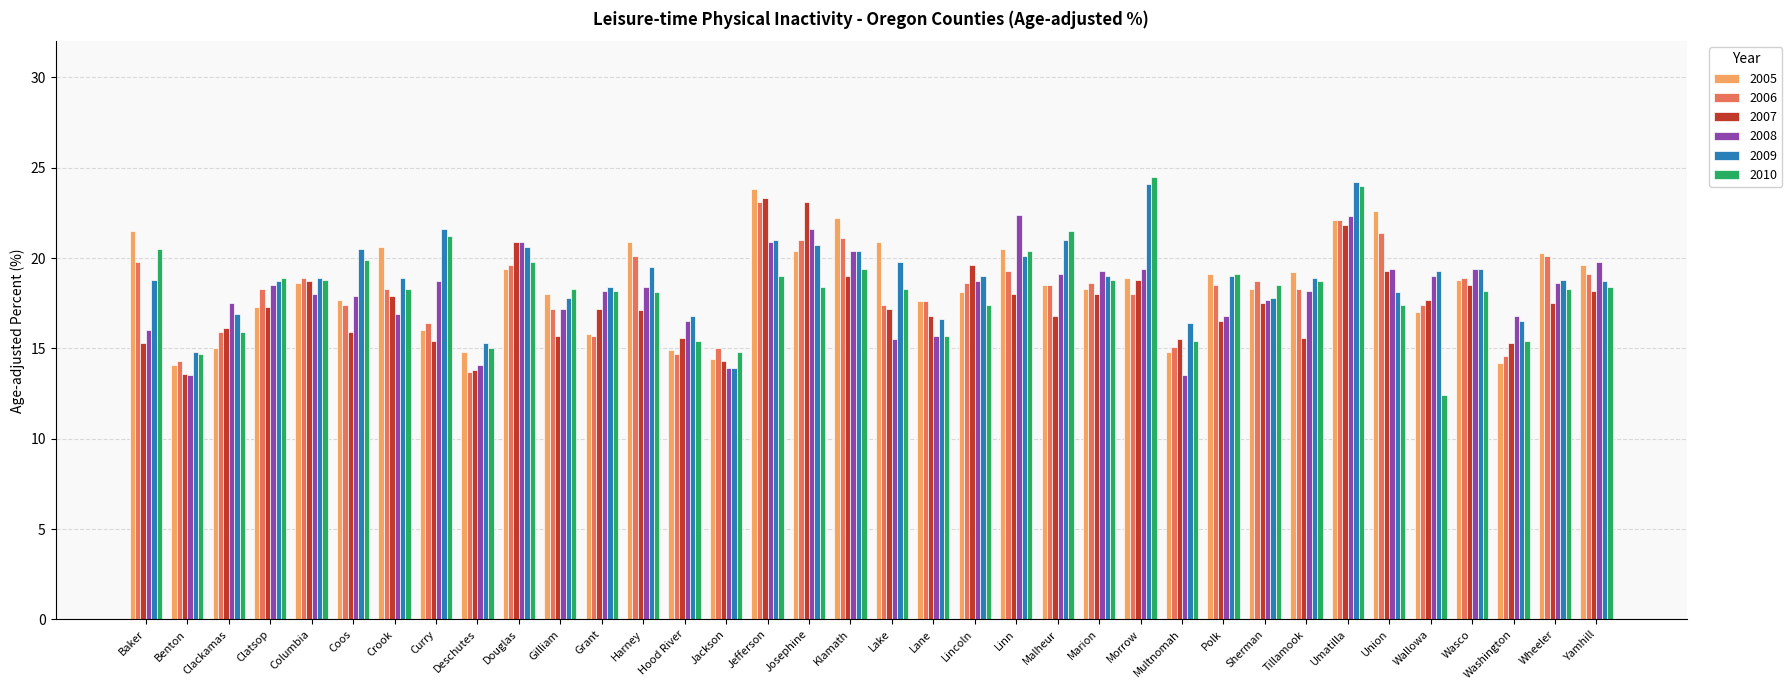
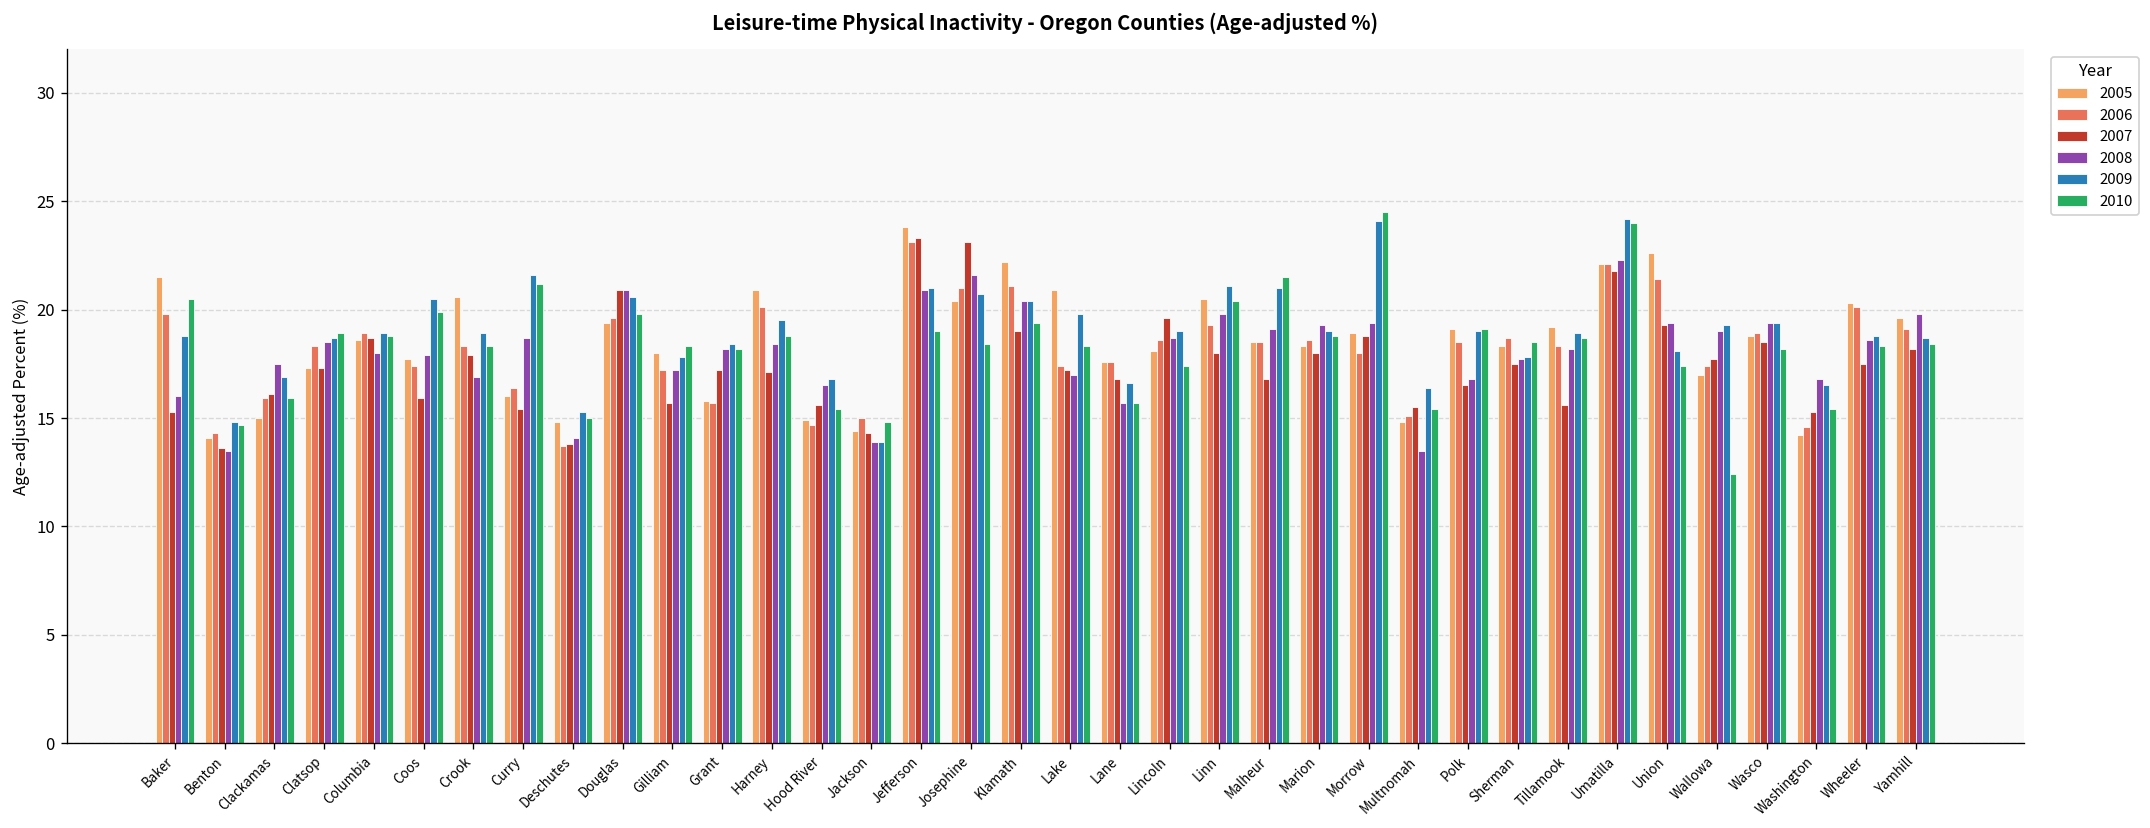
2010, Harney: 18.1 -> 18.8
2008, Lake: 15.5 -> 17.0
2008, Linn: 22.4 -> 19.8
2009, Linn: 20.1 -> 21.1
